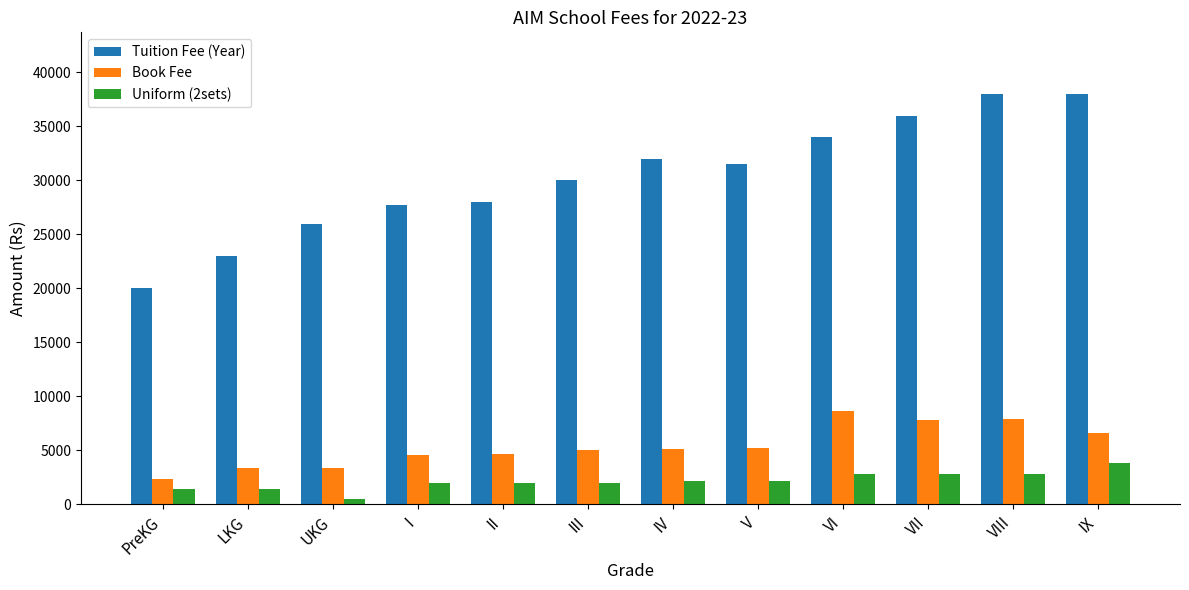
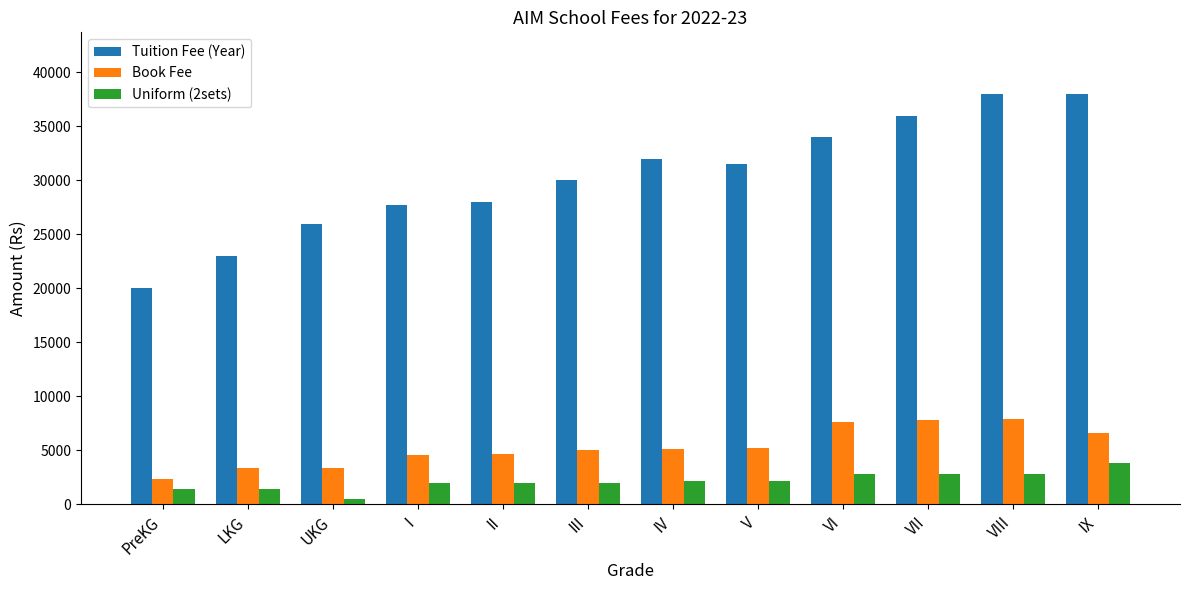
Book Fee, VI: 8600 -> 7700
